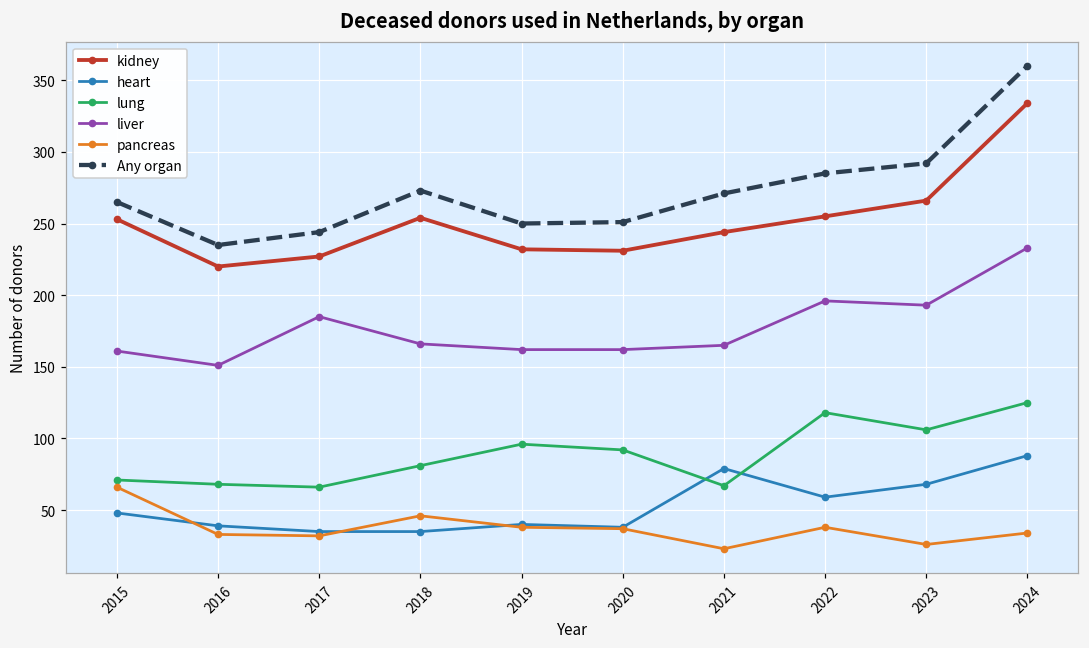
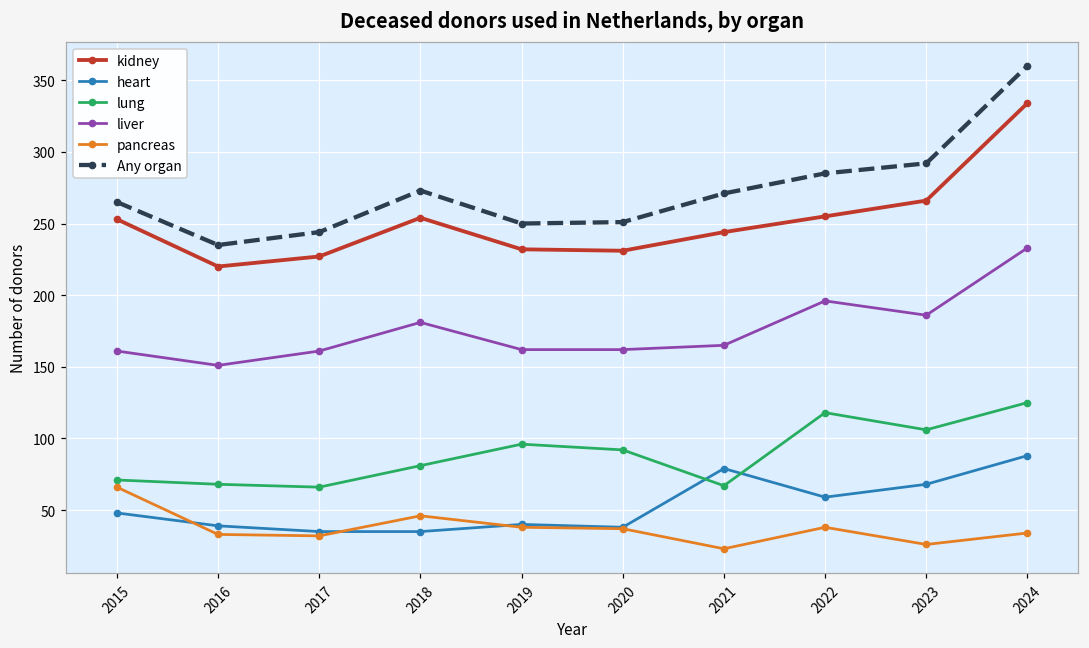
liver, 2017: 185 -> 161
liver, 2018: 166 -> 181
liver, 2023: 193 -> 186
